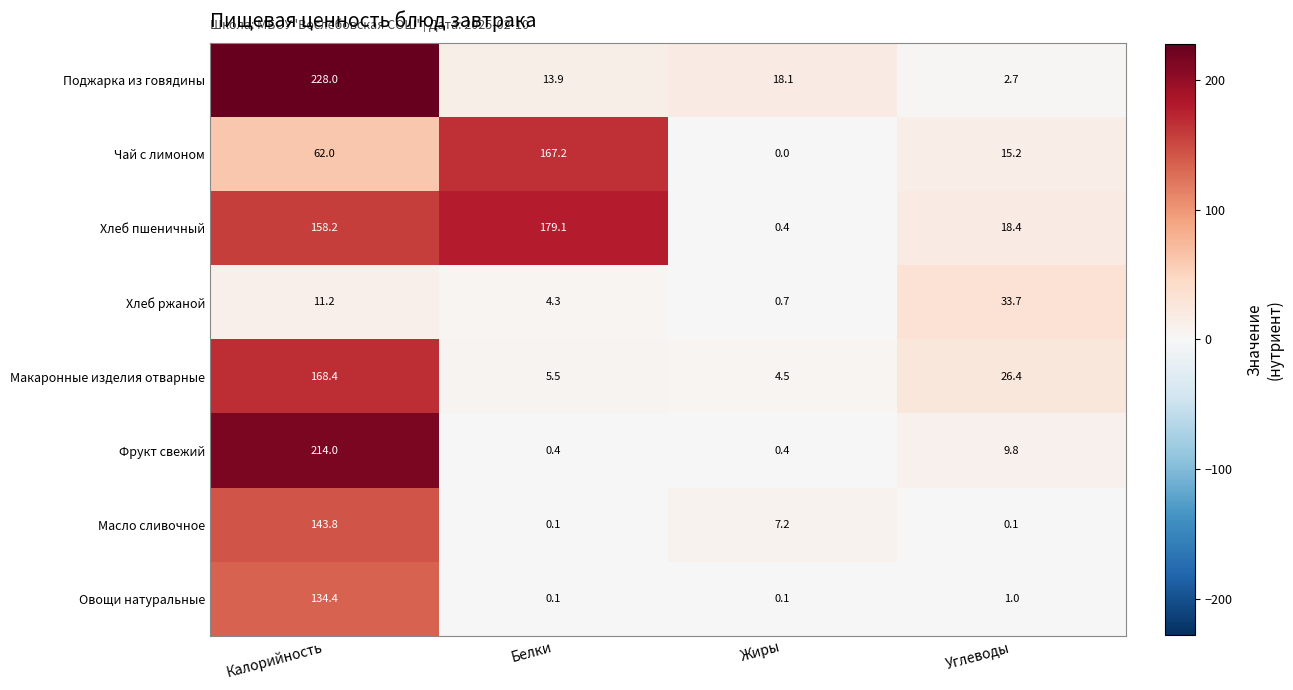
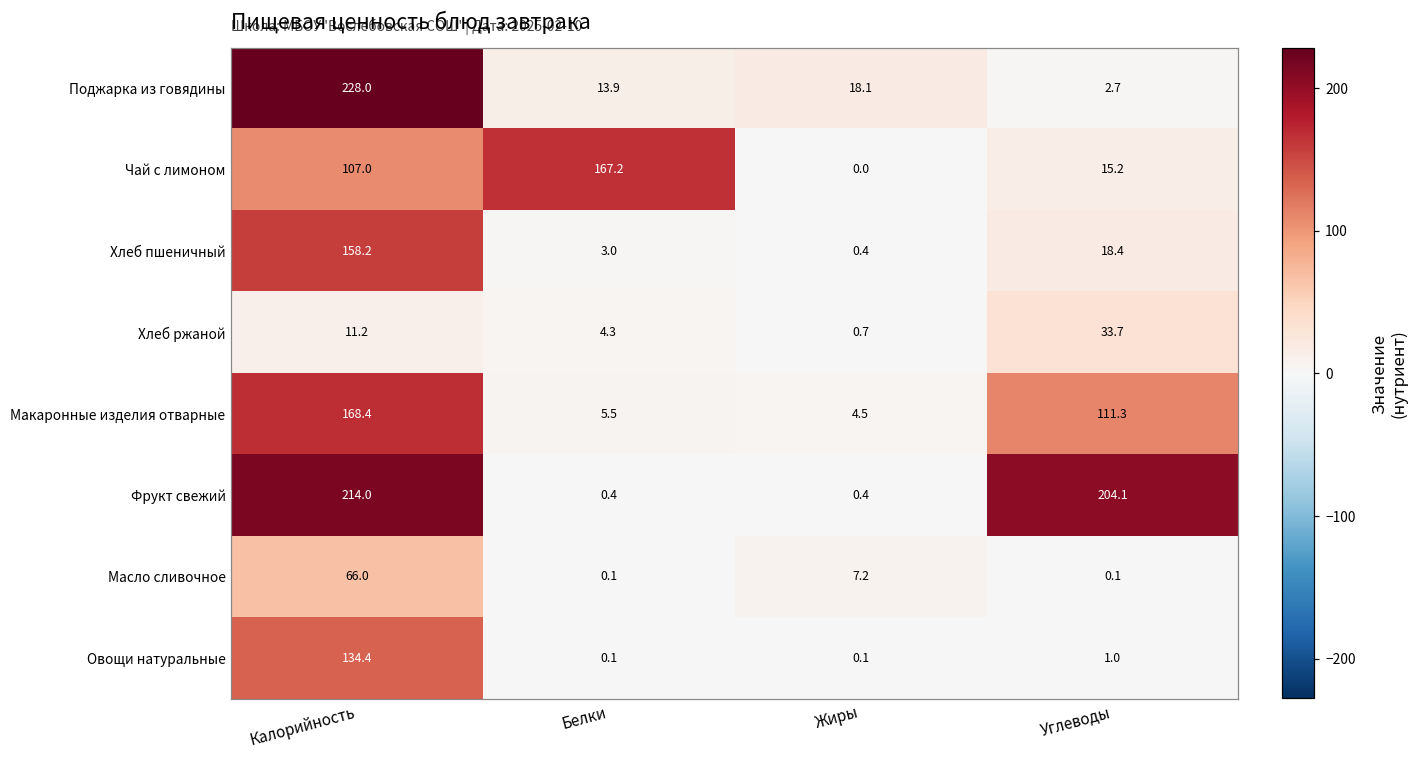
Чай с лимоном, Калорийность: 62.0 -> 107.0
Хлеб пшеничный, Белки: 179.1 -> 3.0
Макаронные изделия отварные, Углеводы: 26.4 -> 111.3
Фрукт свежий, Углеводы: 9.8 -> 204.1
Масло сливочное, Калорийность: 143.8 -> 66.0
